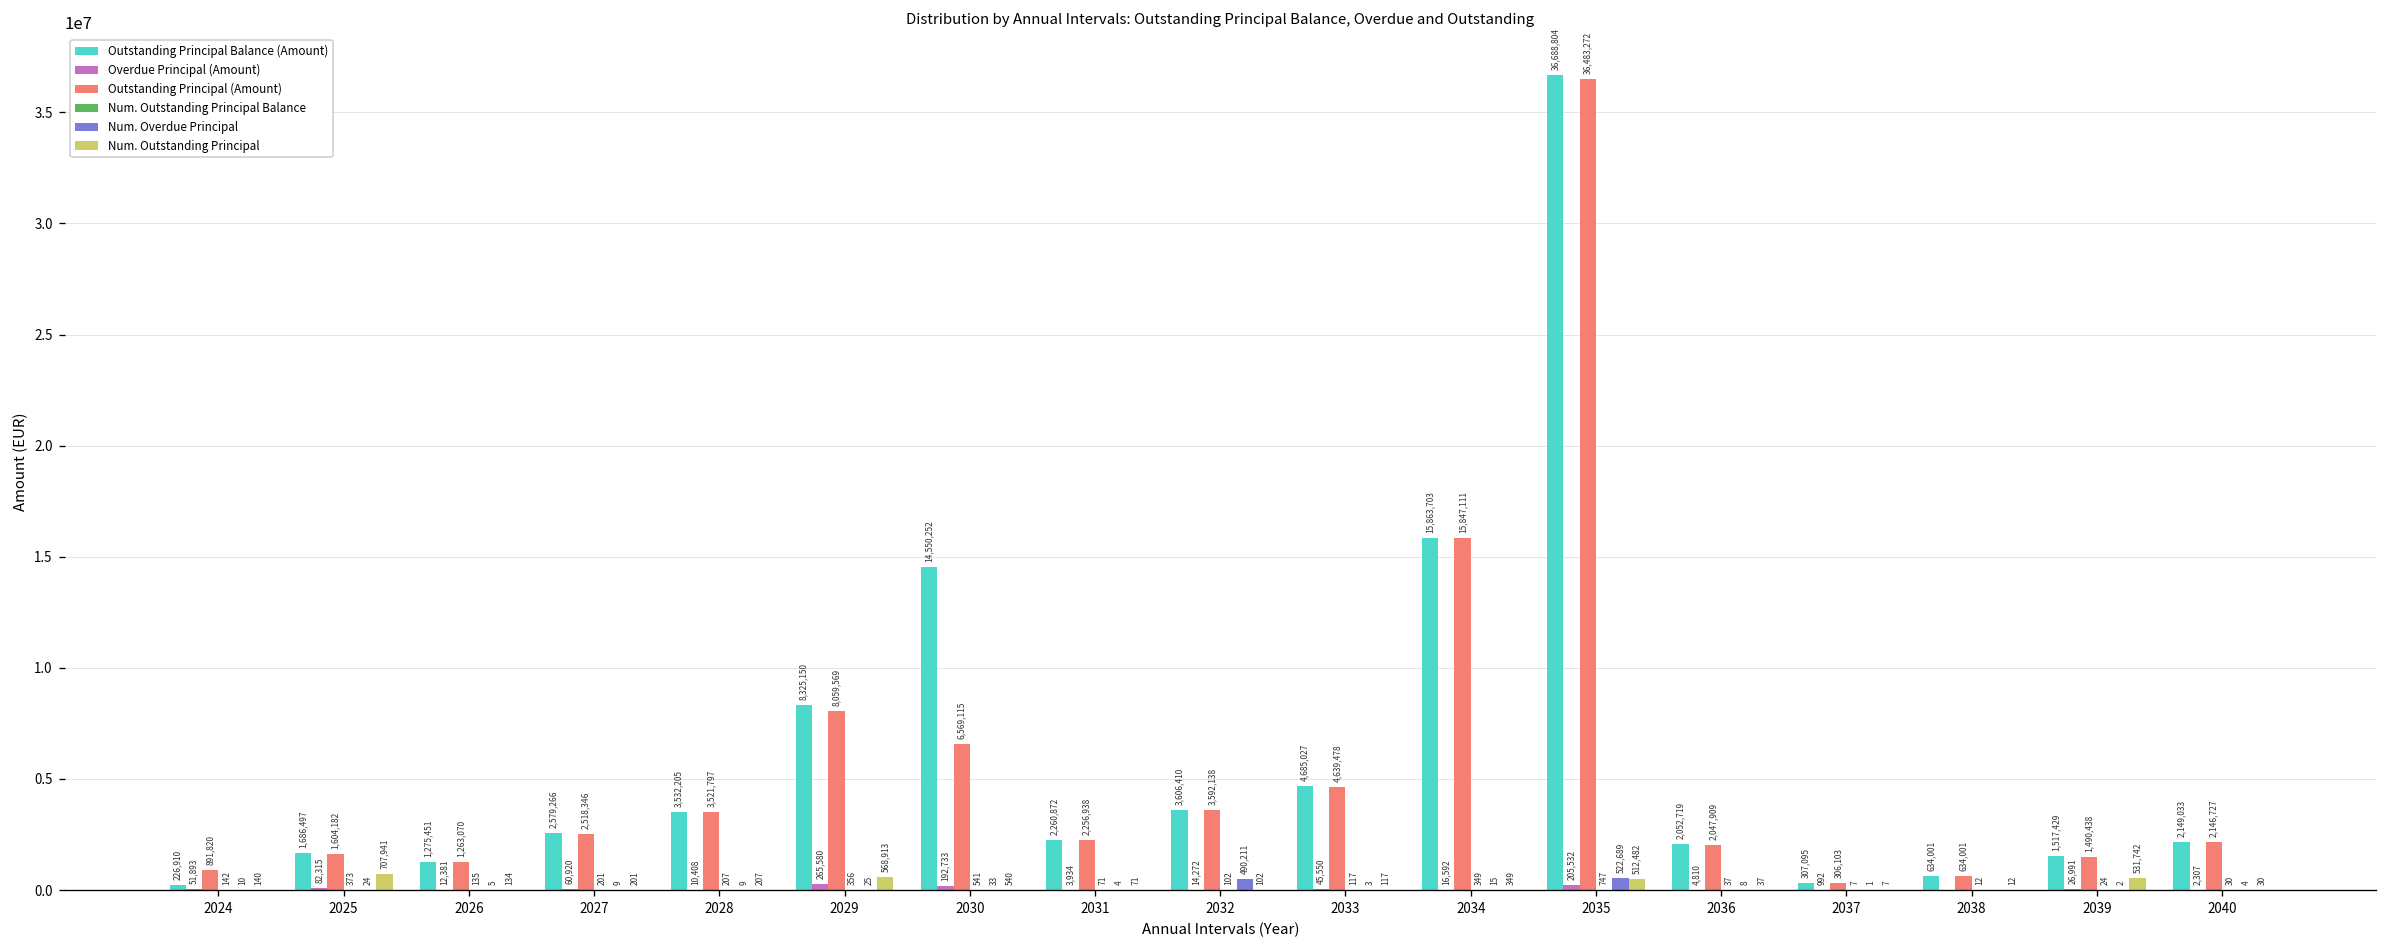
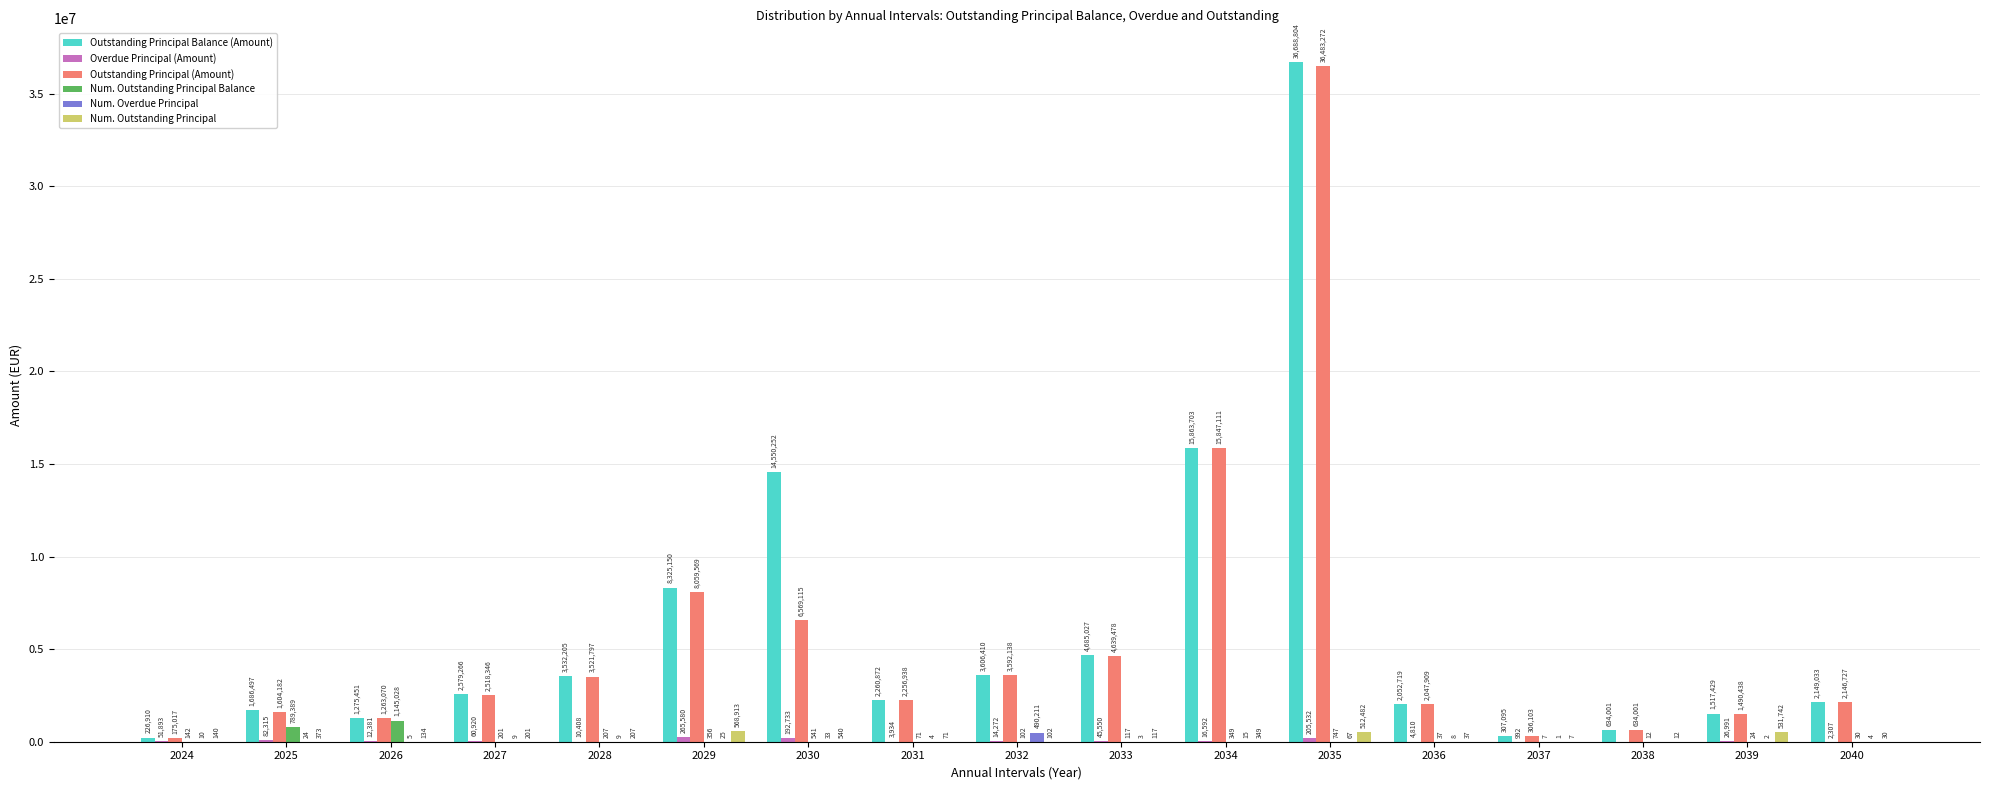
Outstanding Principal (Amount), 2024: 891,820 -> 175,017
Num. Outstanding Principal Balance, 2025: 373 -> 789,389
Num. Outstanding Principal, 2025: 707,941 -> 373
Num. Outstanding Principal Balance, 2026: 135 -> 1,145,028
Num. Overdue Principal, 2035: 522,689 -> 67
